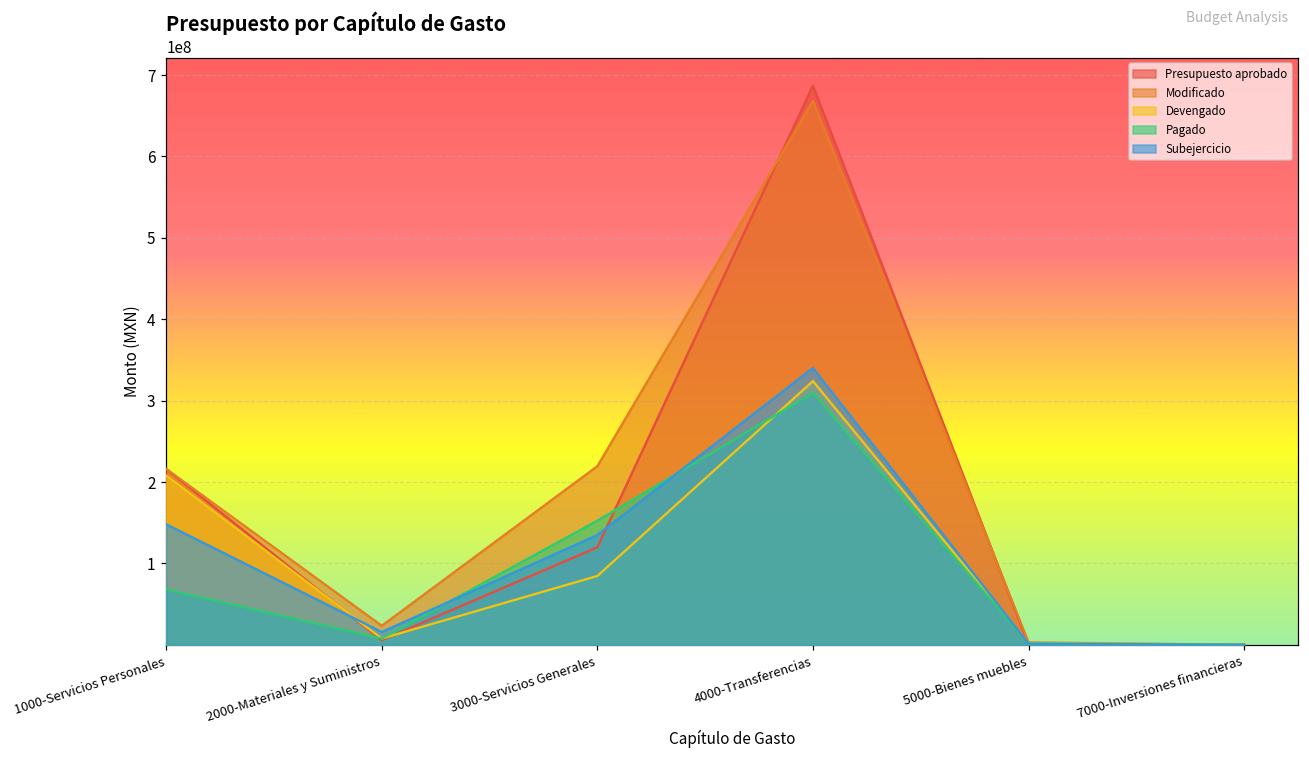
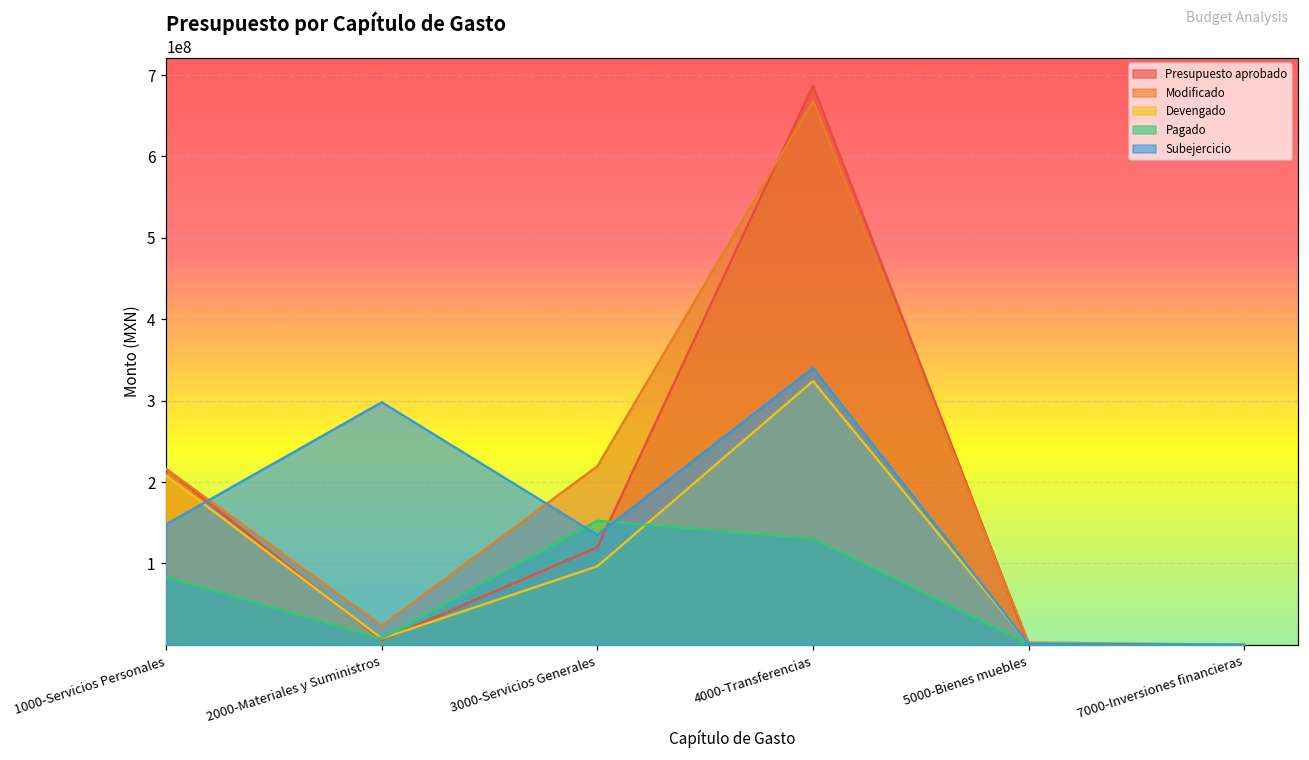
Pagado, 1000-Servicios Personales: 70000000 -> 80000000
Subejercicio, 2000-Materiales y Suministros: 20000000 -> 300000000
Devengado, 3000-Servicios Generales: 80000000 -> 100000000
Pagado, 4000-Transferencias: 310000000 -> 130000000
